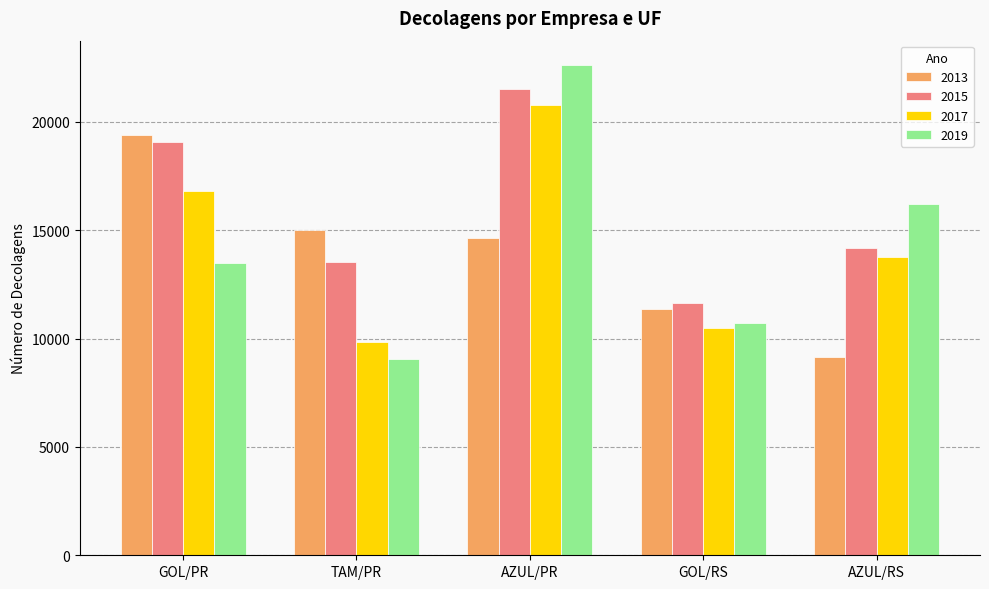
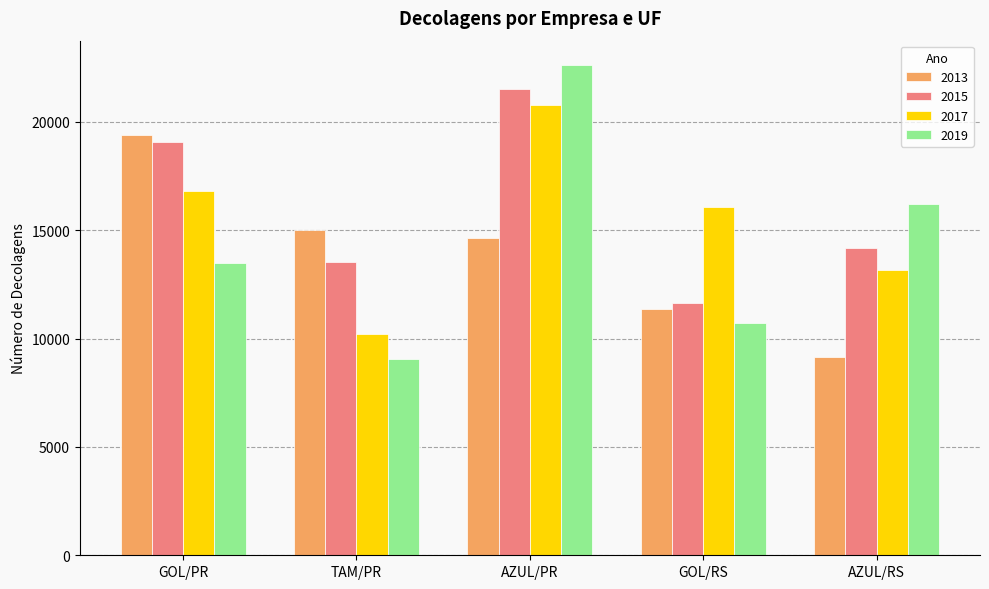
2017, TAM/PR: 9800 -> 10200
2017, GOL/RS: 10500 -> 16100
2017, AZUL/RS: 13800 -> 13200
